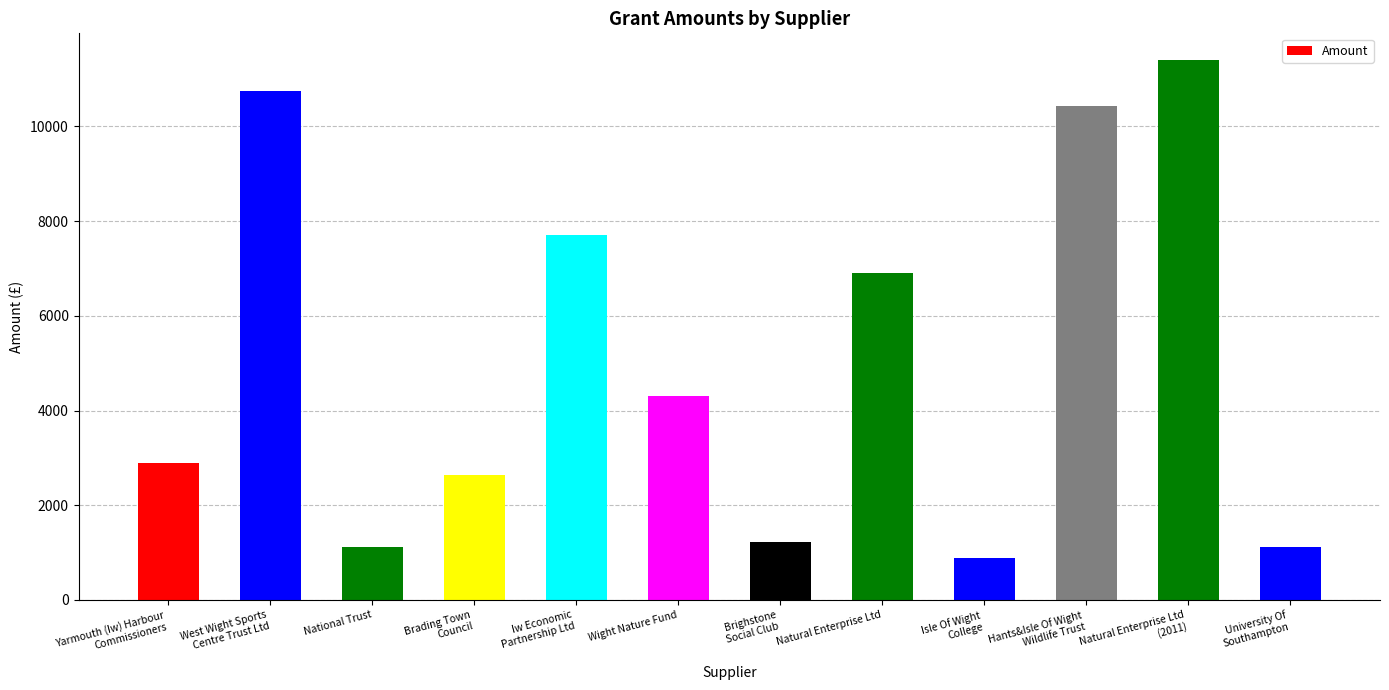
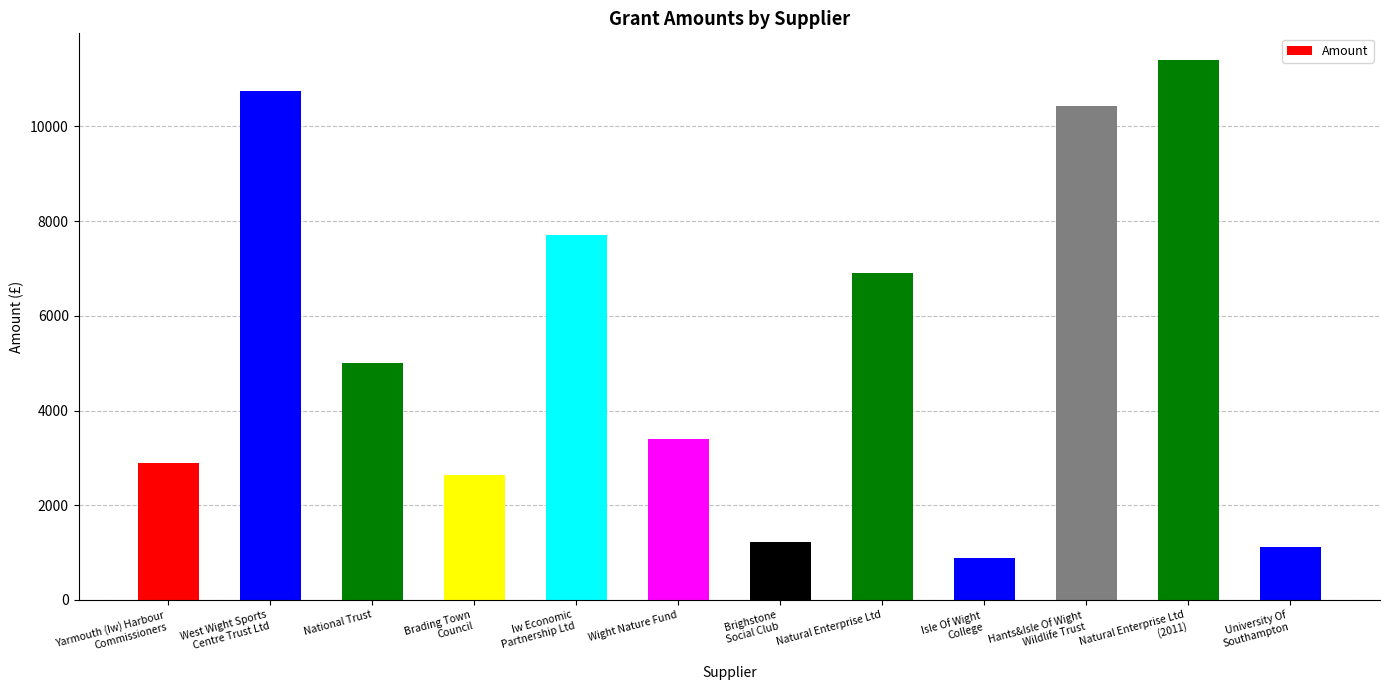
National Trust: 1100 -> 5000
Wight Nature Fund: 4300 -> 3400
